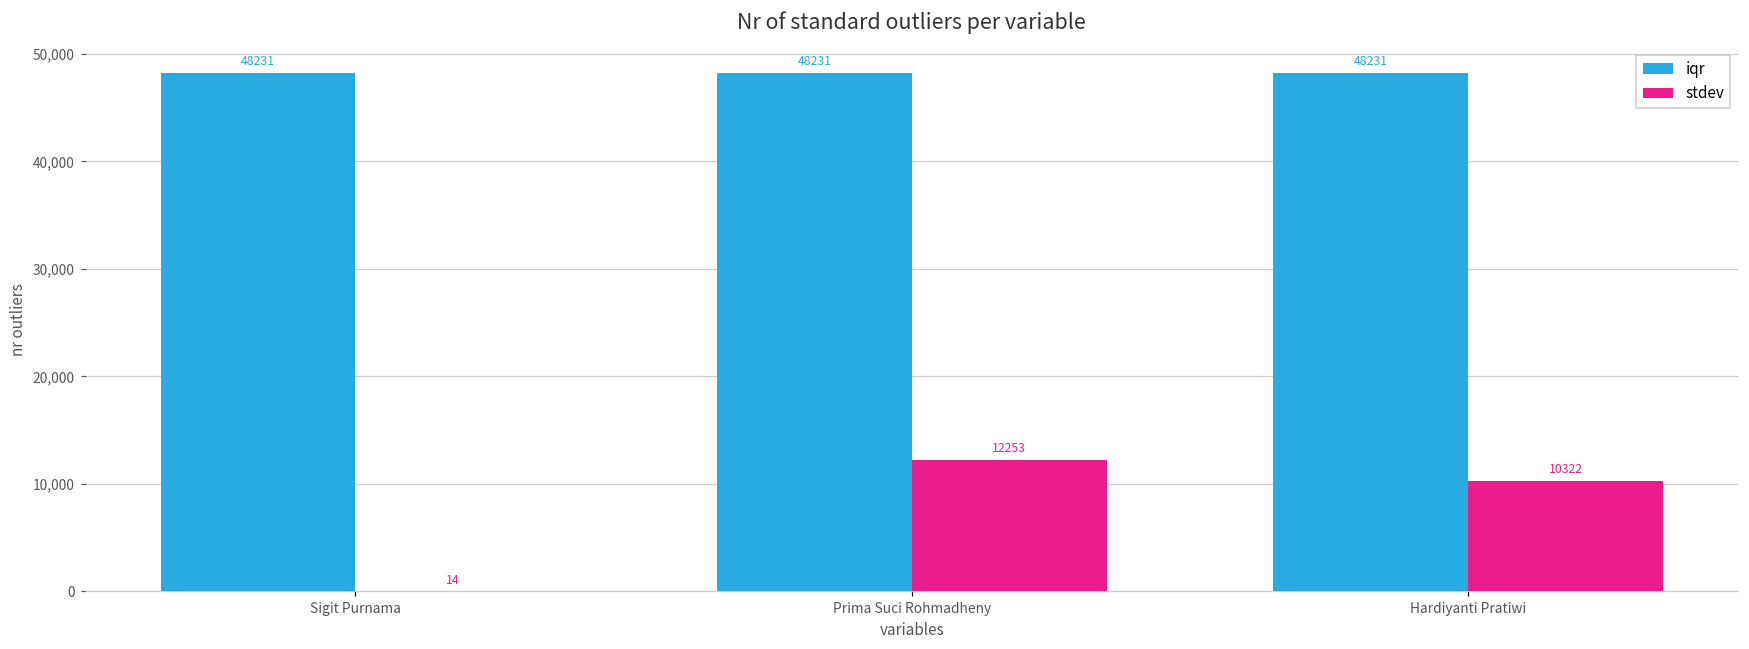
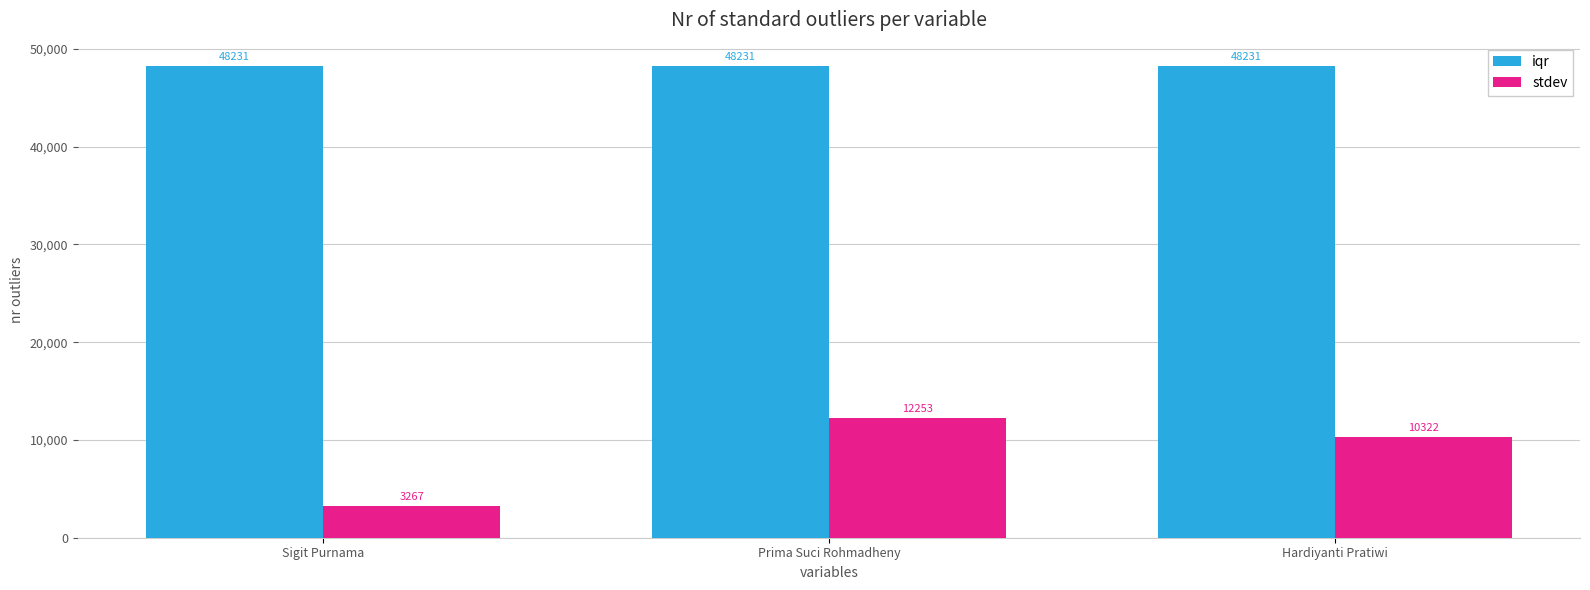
stdev, Sigit Purnama: 14 -> 3267
